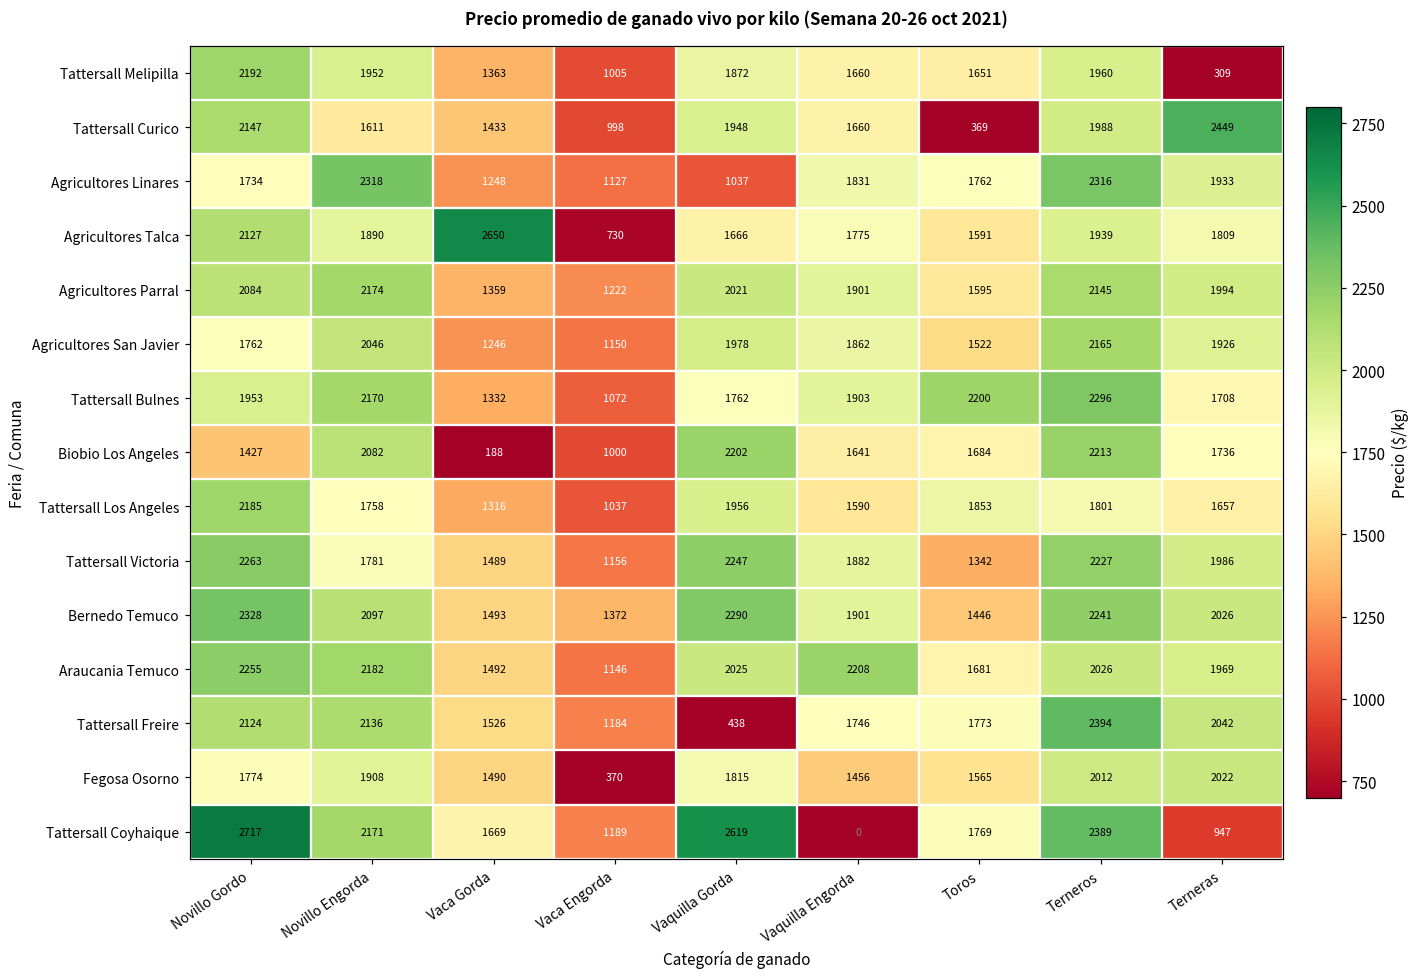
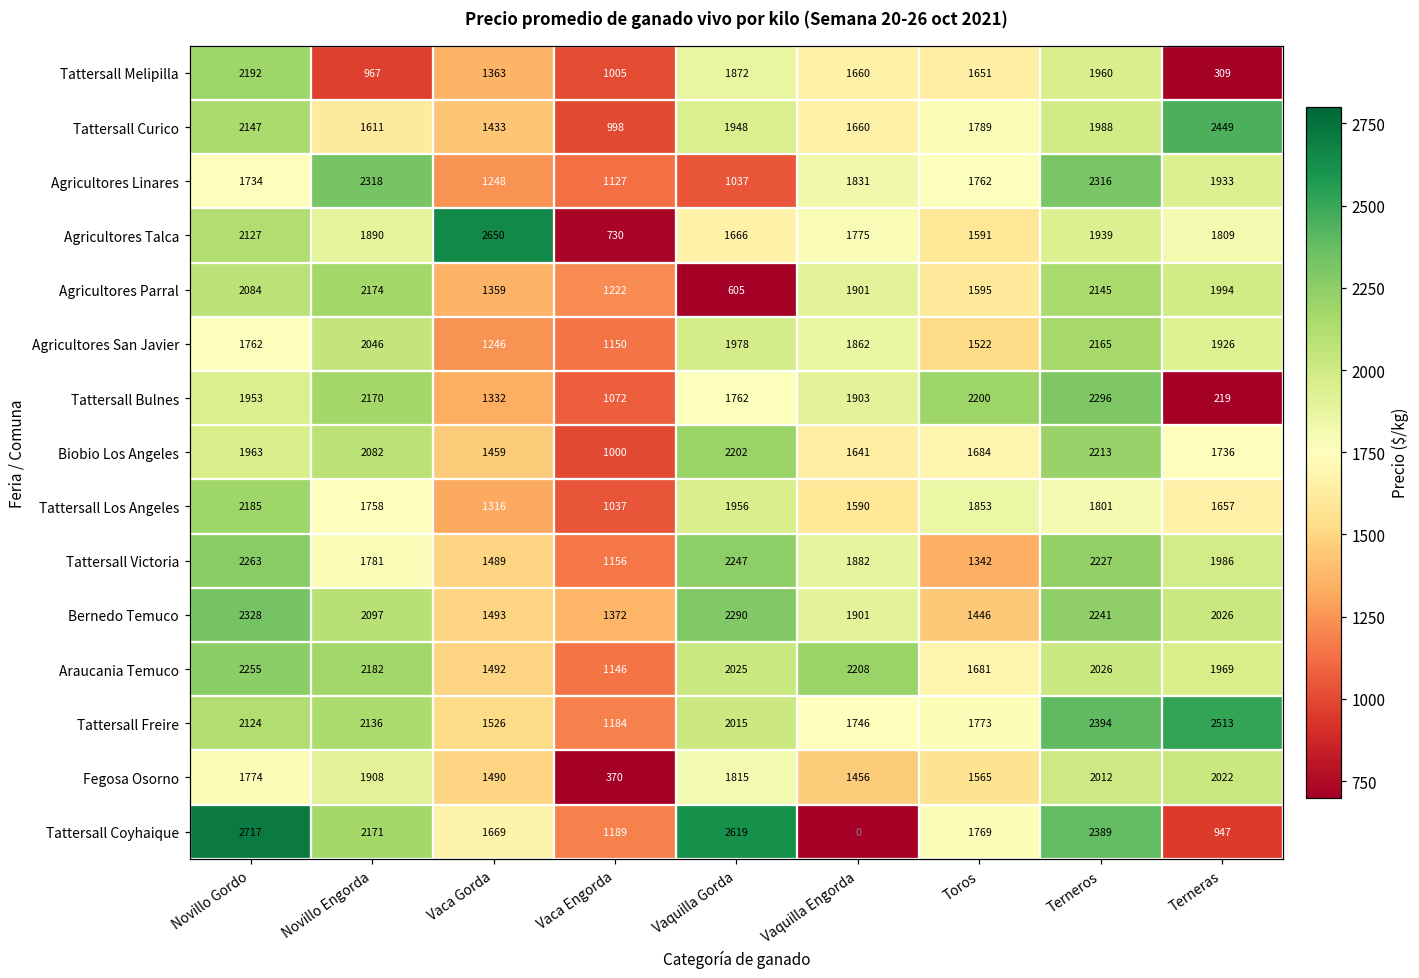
Tattersall Melipilla, Novillo Engorda: 1952 -> 967
Tattersall Curico, Toros: 369 -> 1789
Agricultores Parral, Vaquilla Gorda: 2021 -> 605
Tattersall Bulnes, Terneras: 1708 -> 219
Biobio Los Angeles, Novillo Gordo: 1427 -> 1963
Biobio Los Angeles, Vaca Gorda: 188 -> 1459
Tattersall Freire, Vaquilla Gorda: 438 -> 2015
Tattersall Freire, Terneras: 2042 -> 2513
